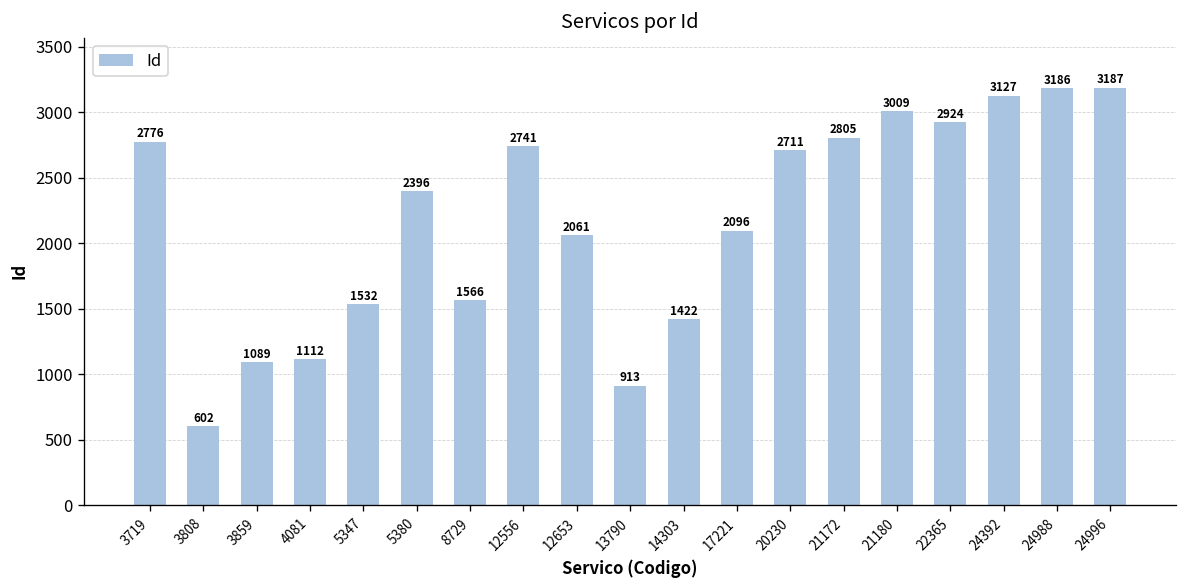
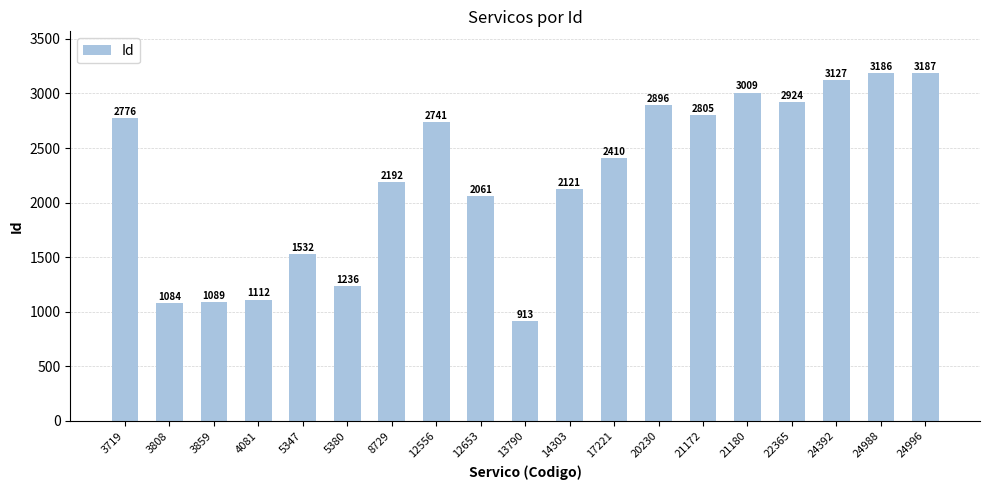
3808: 602 -> 1084
5380: 2396 -> 1236
8729: 1566 -> 2192
14303: 1422 -> 2121
17221: 2096 -> 2410
20230: 2711 -> 2896
